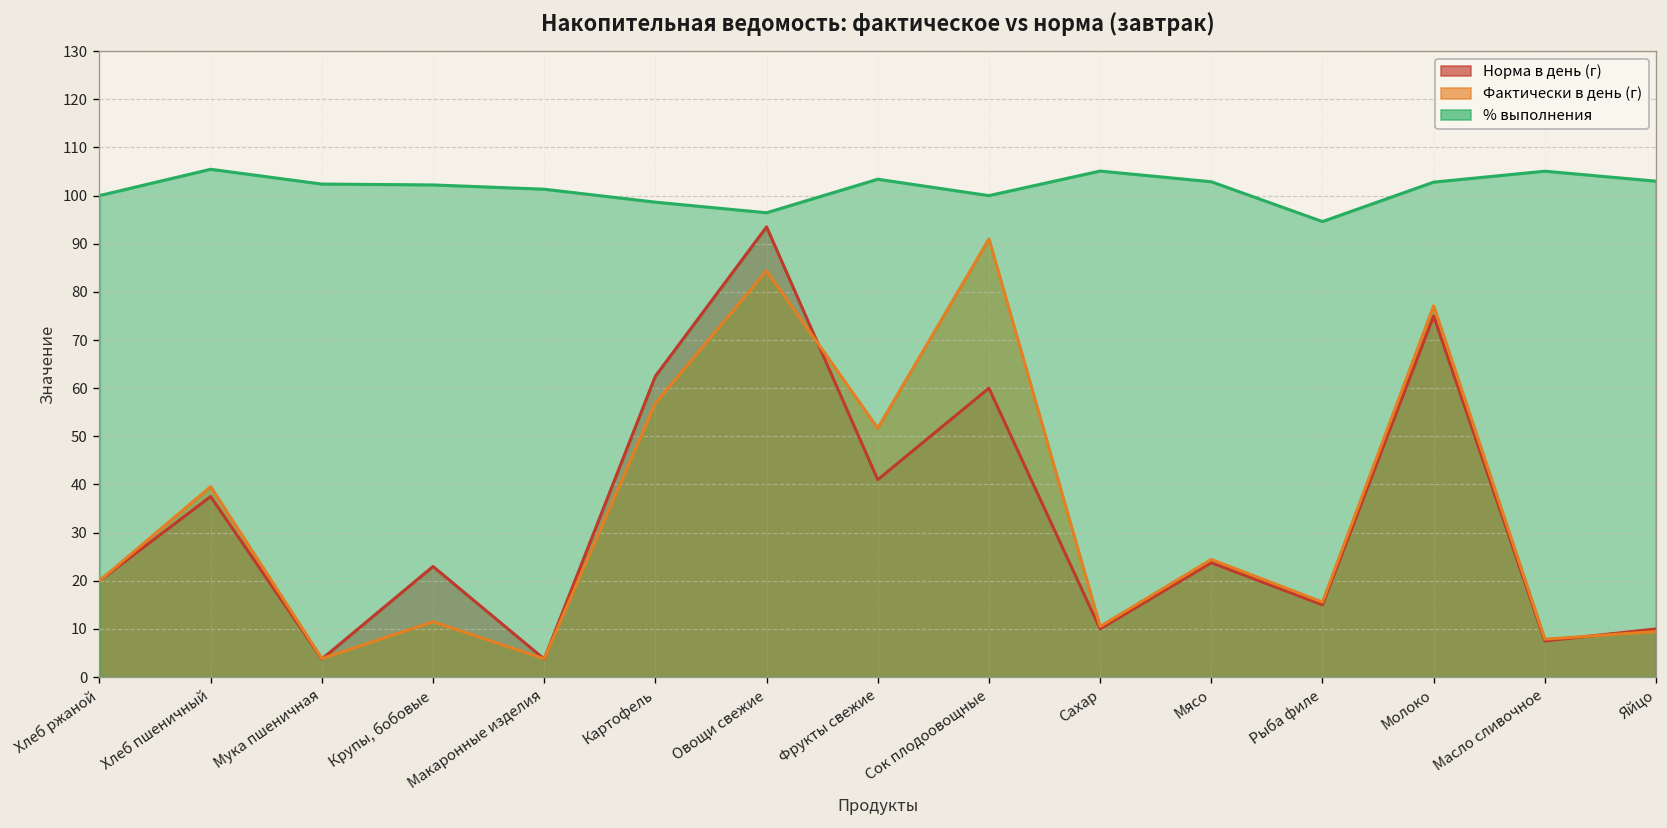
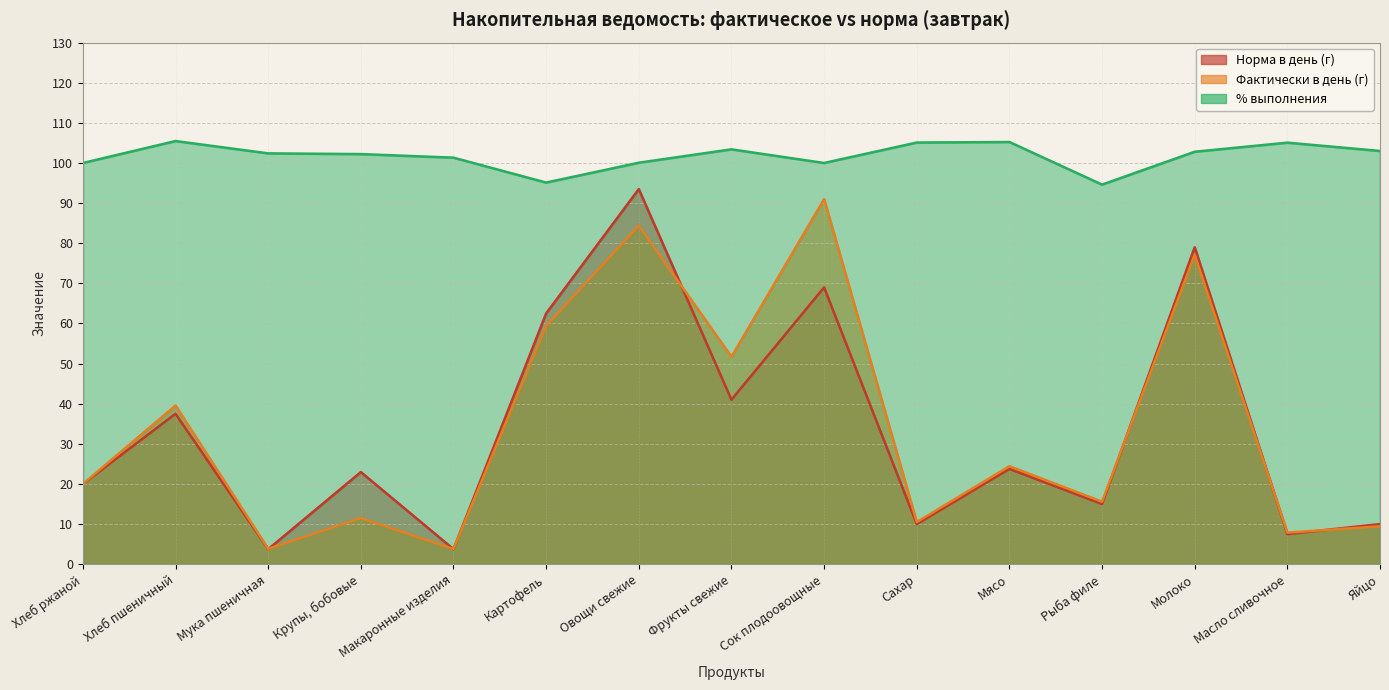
Фактически в день (г), Картофель: 57 -> 59
% выполнения, Картофель: 99 -> 95
% выполнения, Овощи свежие: 96 -> 100
Норма в день (г), Сок плодоовощные: 60 -> 69
% выполнения, Мясо: 103 -> 105
Норма в день (г), Молоко: 75 -> 79
